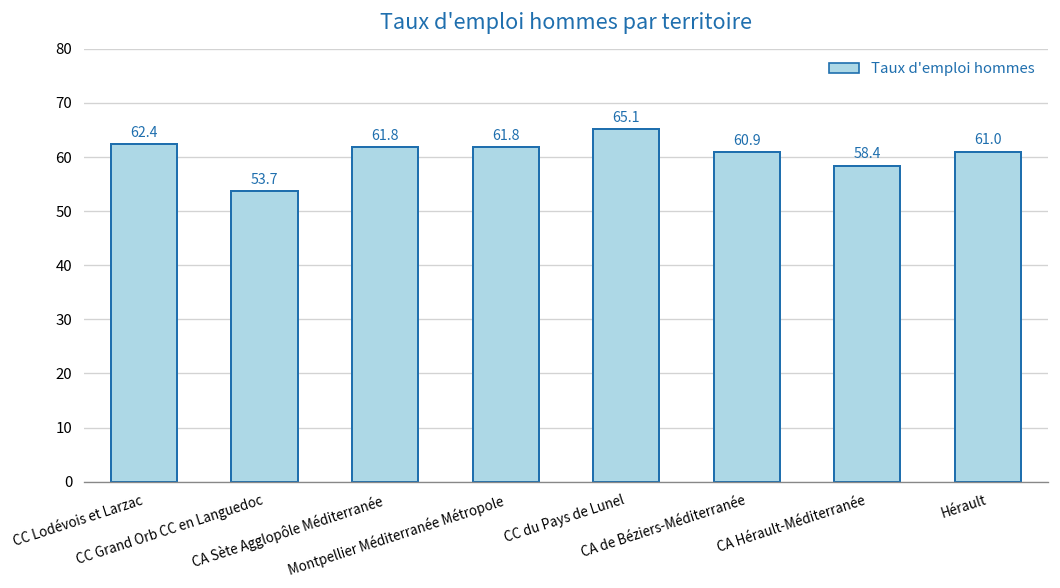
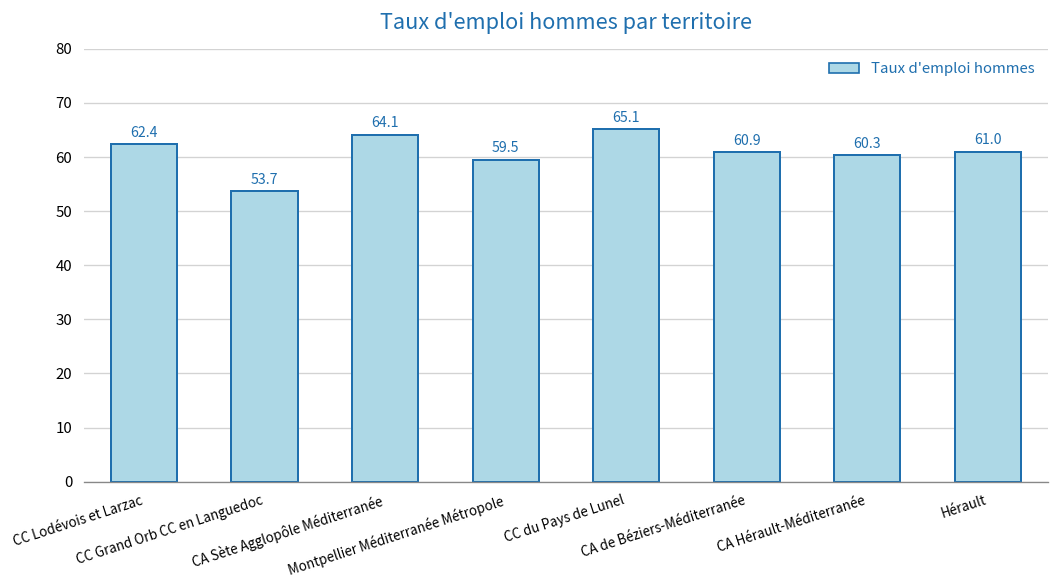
CA Sète Agglopôle Méditerranée: 61.8 -> 64.1
Montpellier Méditerranée Métropole: 61.8 -> 59.5
CA Hérault-Méditerranée: 58.4 -> 60.3
